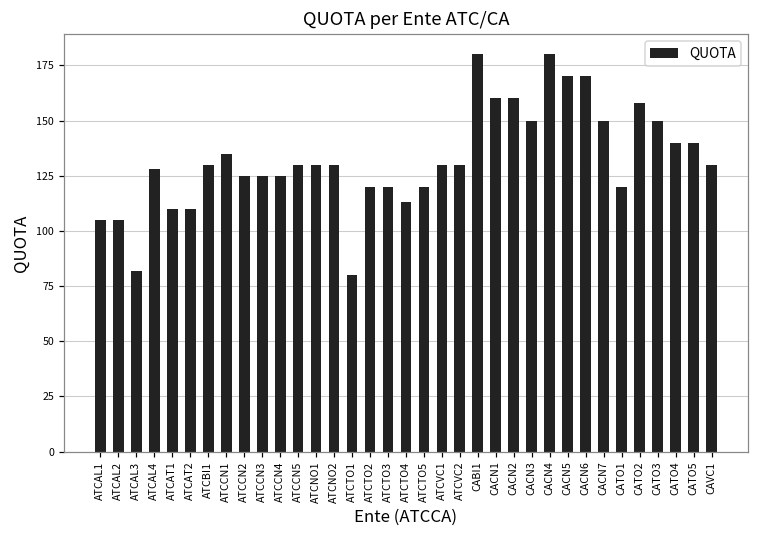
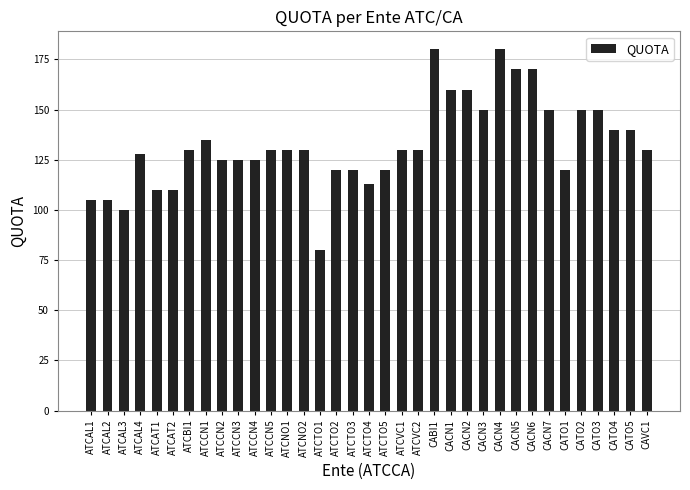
ATCAL3: 82 -> 100
CATO2: 158 -> 150
